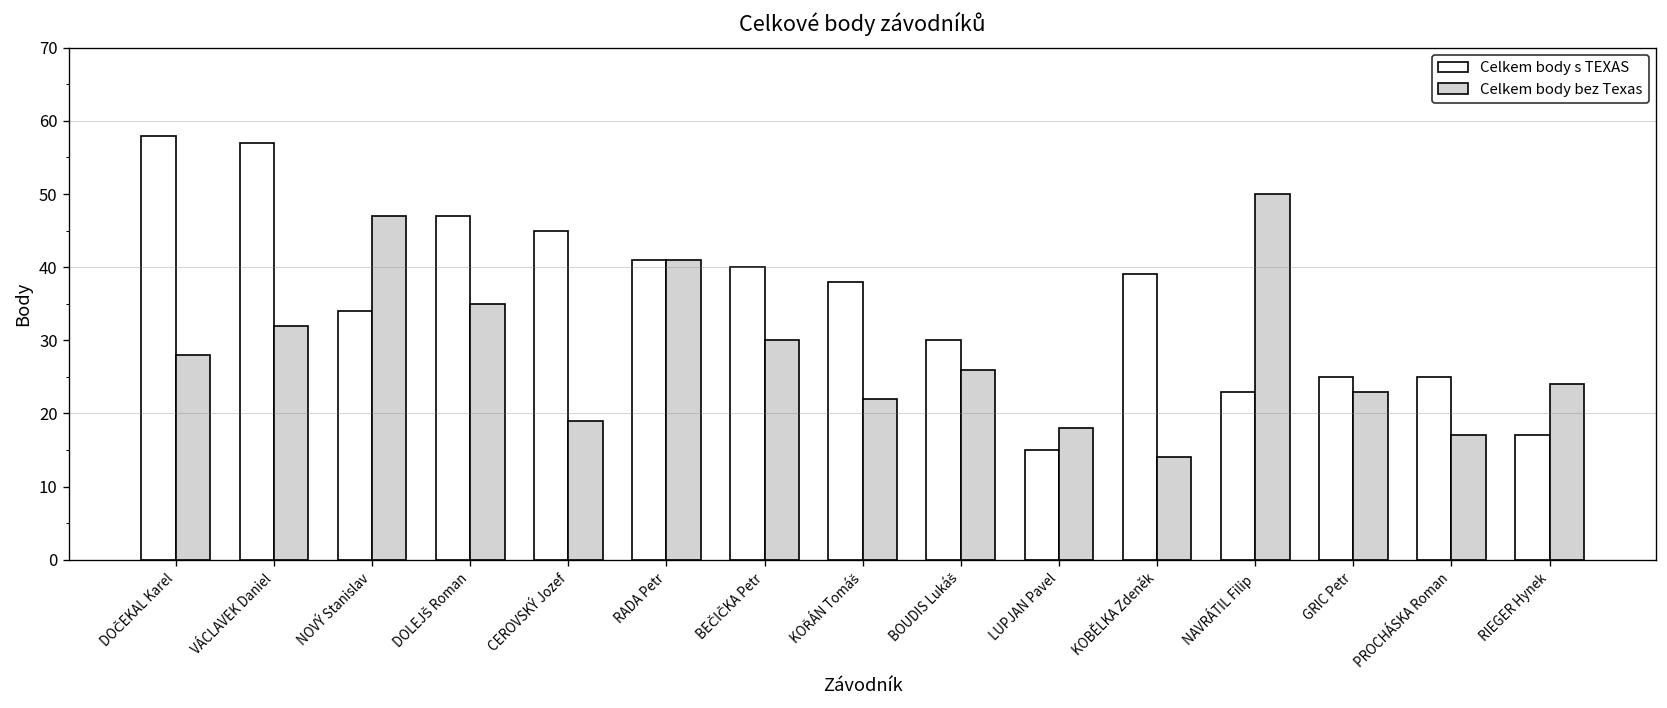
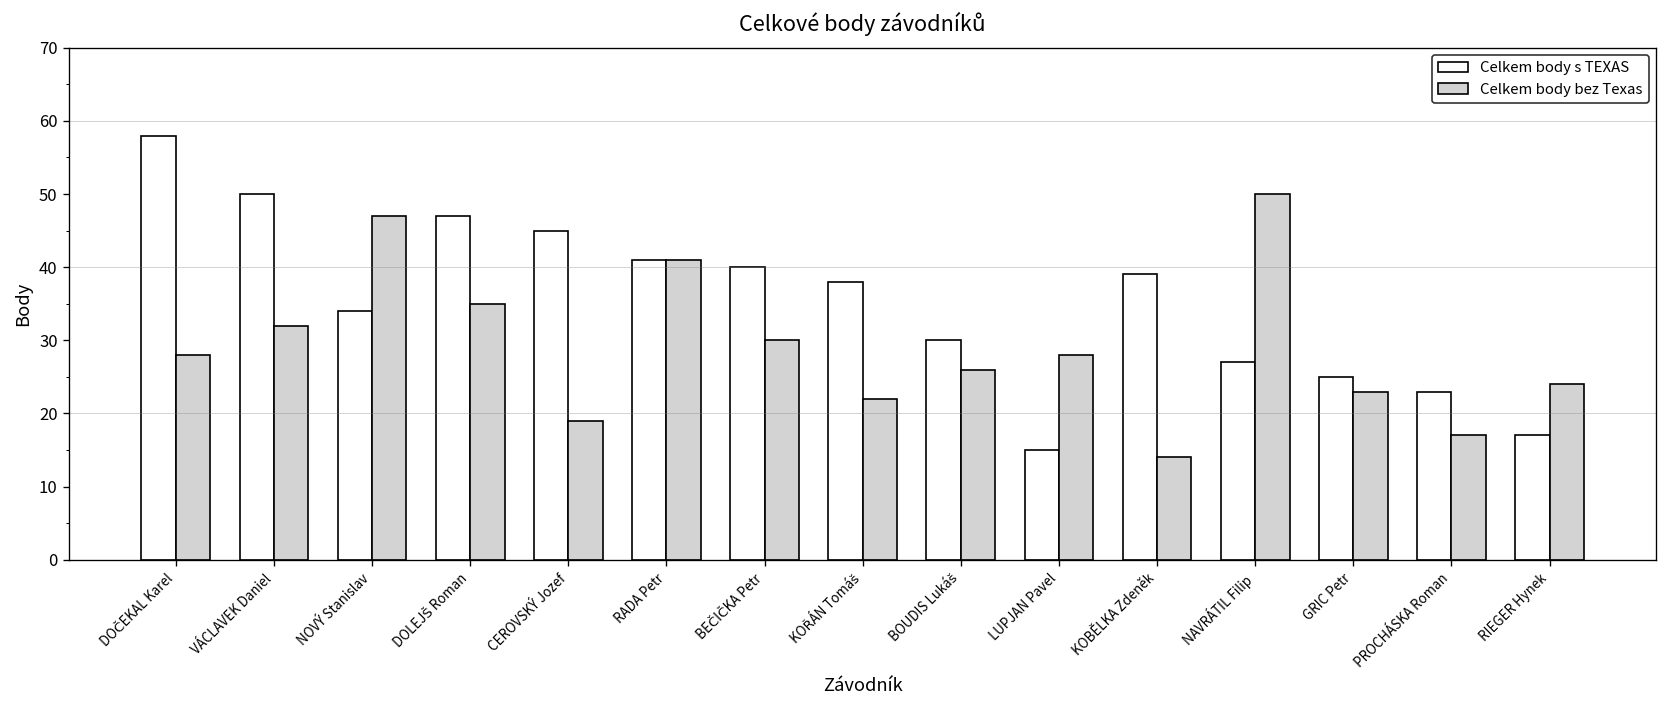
Celkem body s TEXAS, VÁCLAVEK Daniel: 57 -> 50
Celkem body bez Texas, LUPJAN Pavel: 18 -> 28
Celkem body s TEXAS, NAVRÁTIL Filip: 23 -> 27
Celkem body s TEXAS, PROCHÁSKA Roman: 25 -> 23
